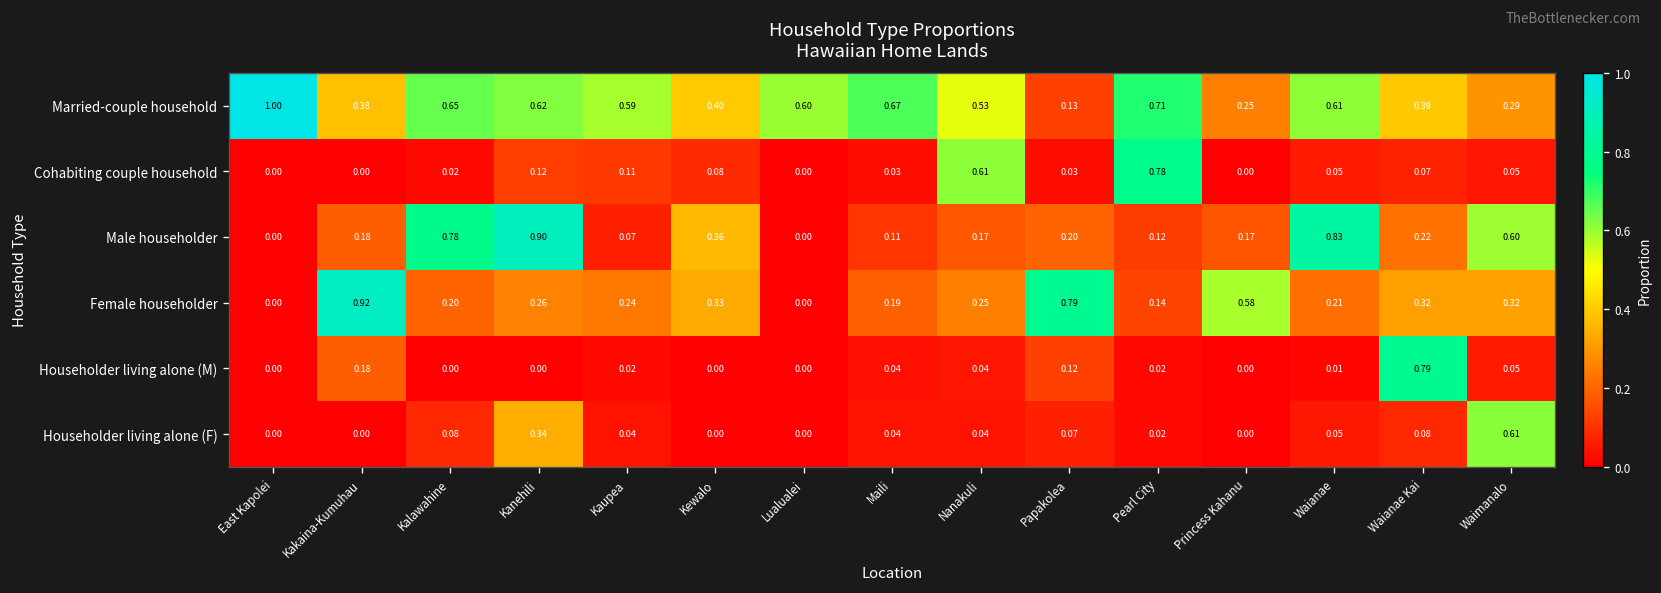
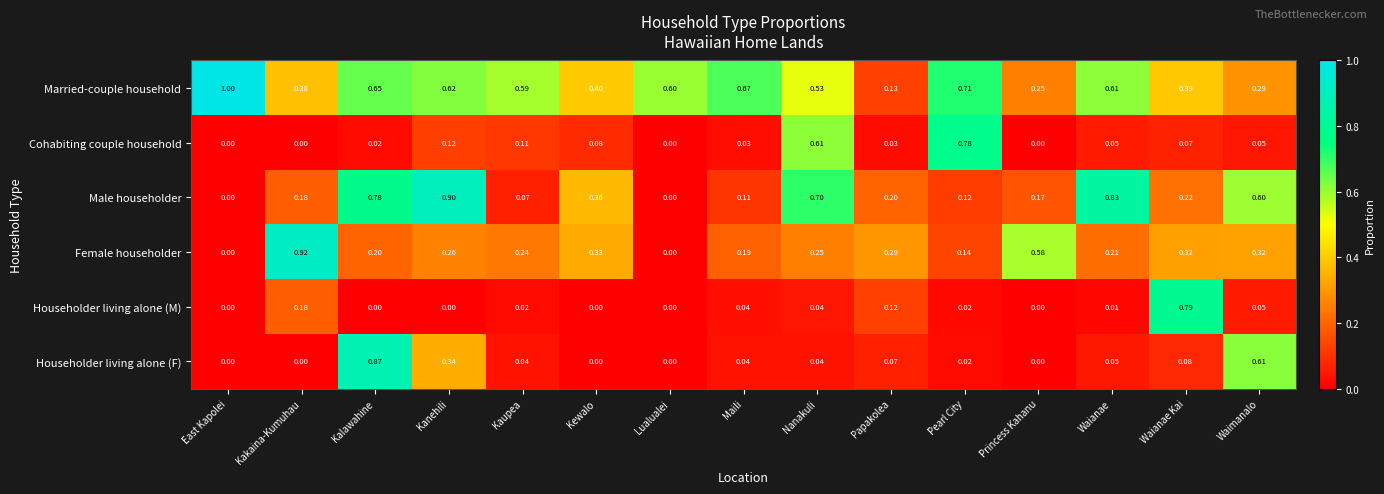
Male householder, Nanakuli: 0.17 -> 0.70
Female householder, Papakolea: 0.79 -> 0.29
Householder living alone (F), Kalawahine: 0.08 -> 0.87
